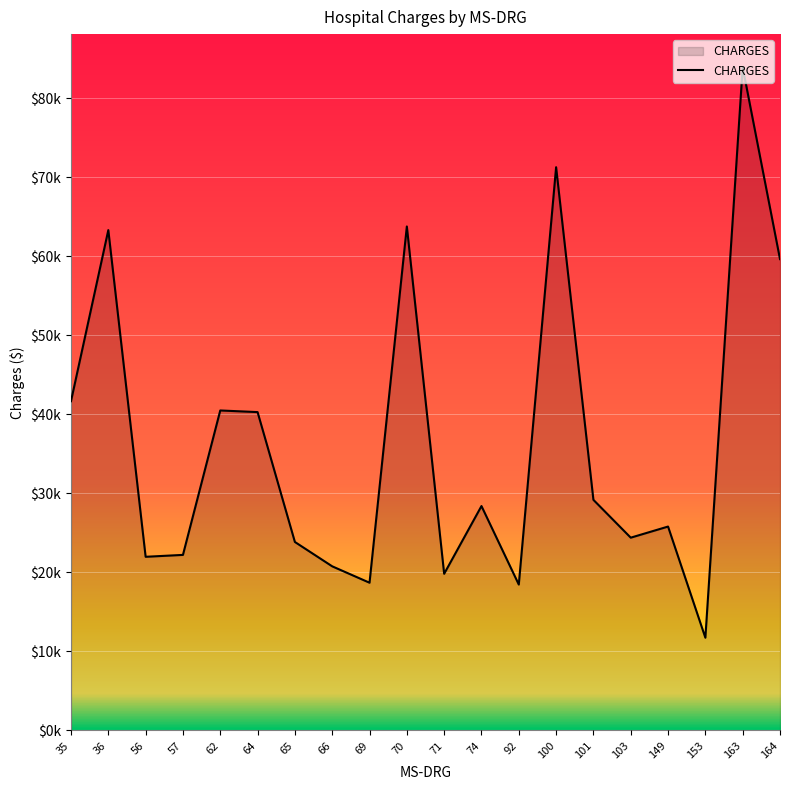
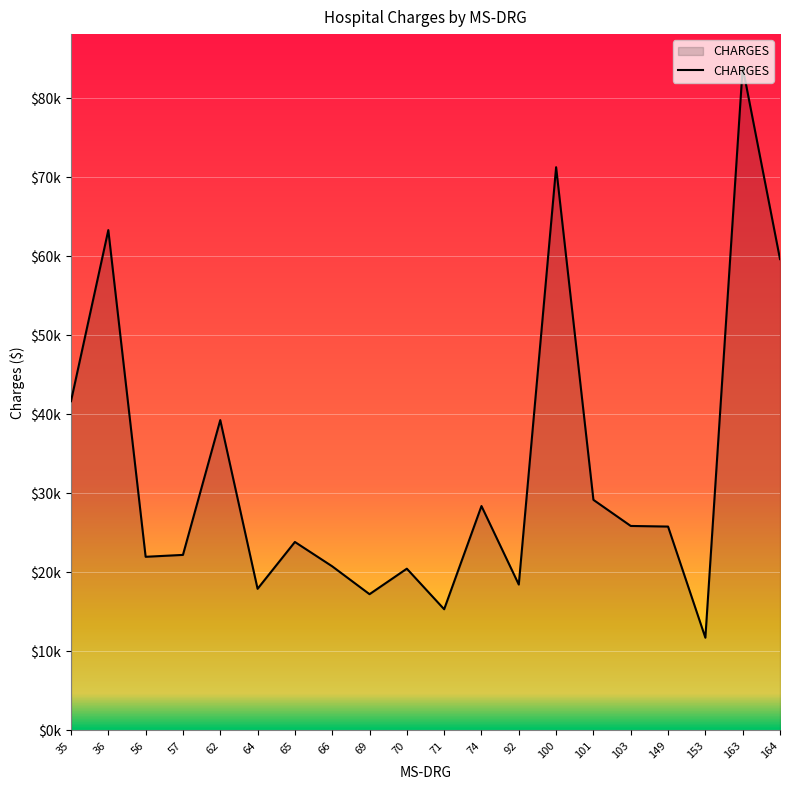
62: $40000 -> $39000
64: $40000 -> $18000
69: $19000 -> $17000
70: $64000 -> $20000
71: $20000 -> $15000
103: $24000 -> $26000
